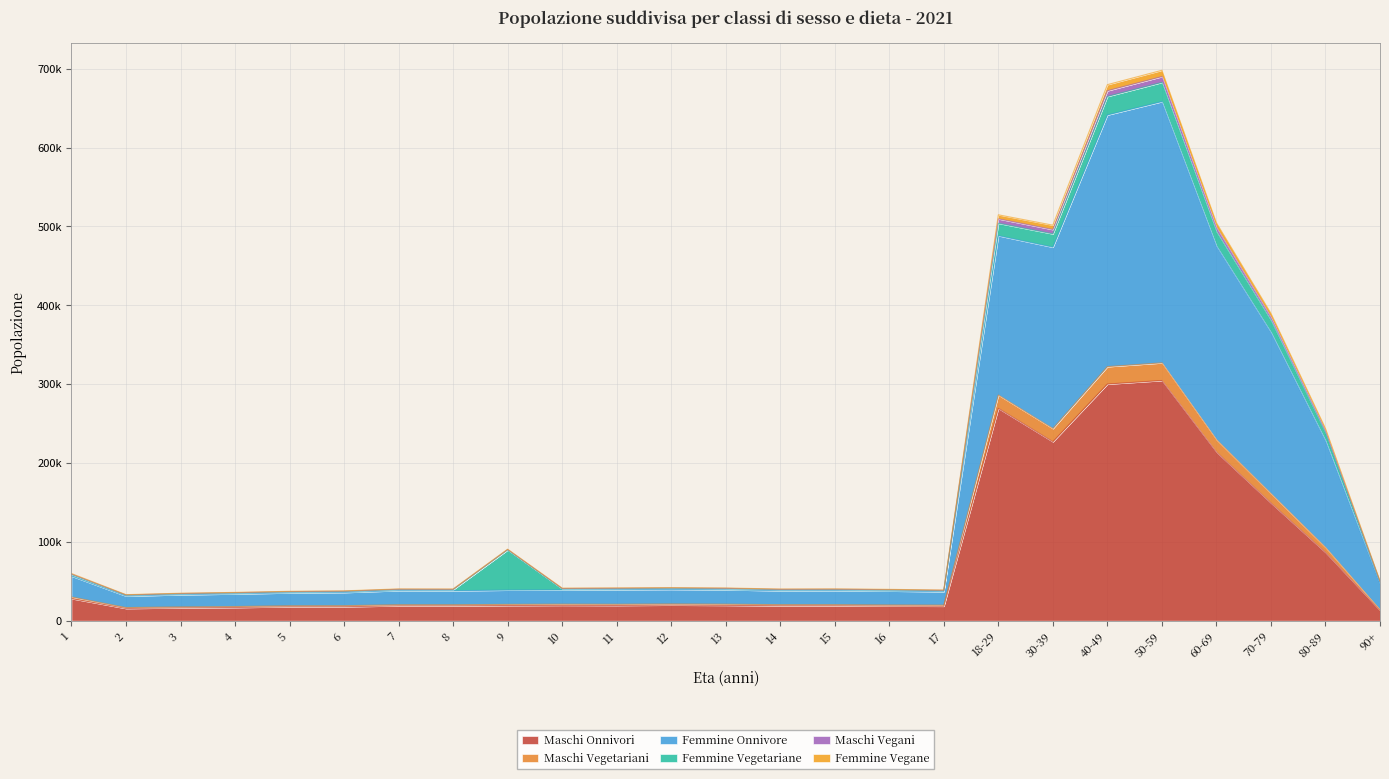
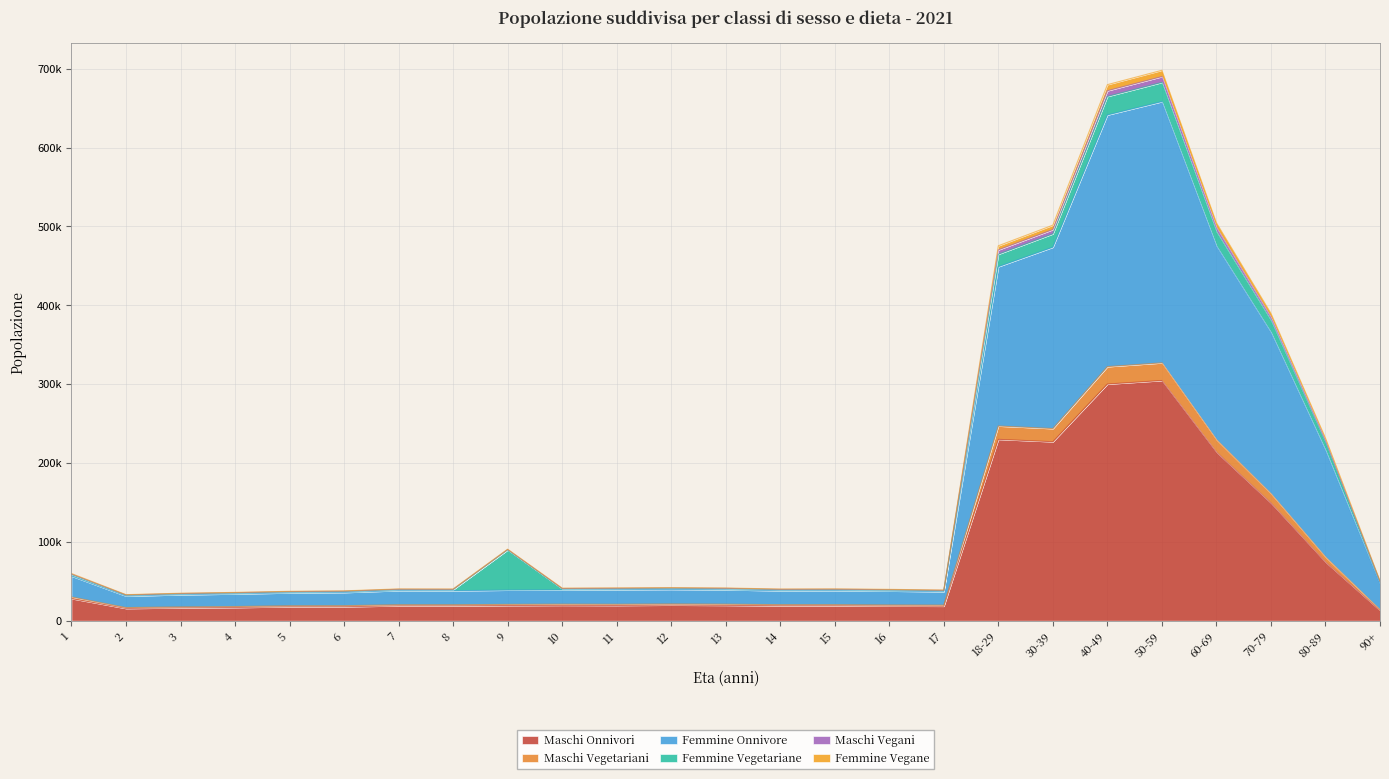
Maschi Onnivori, 18-29: 270000 -> 230000
Maschi Onnivori, 80-89: 90000 -> 70000
